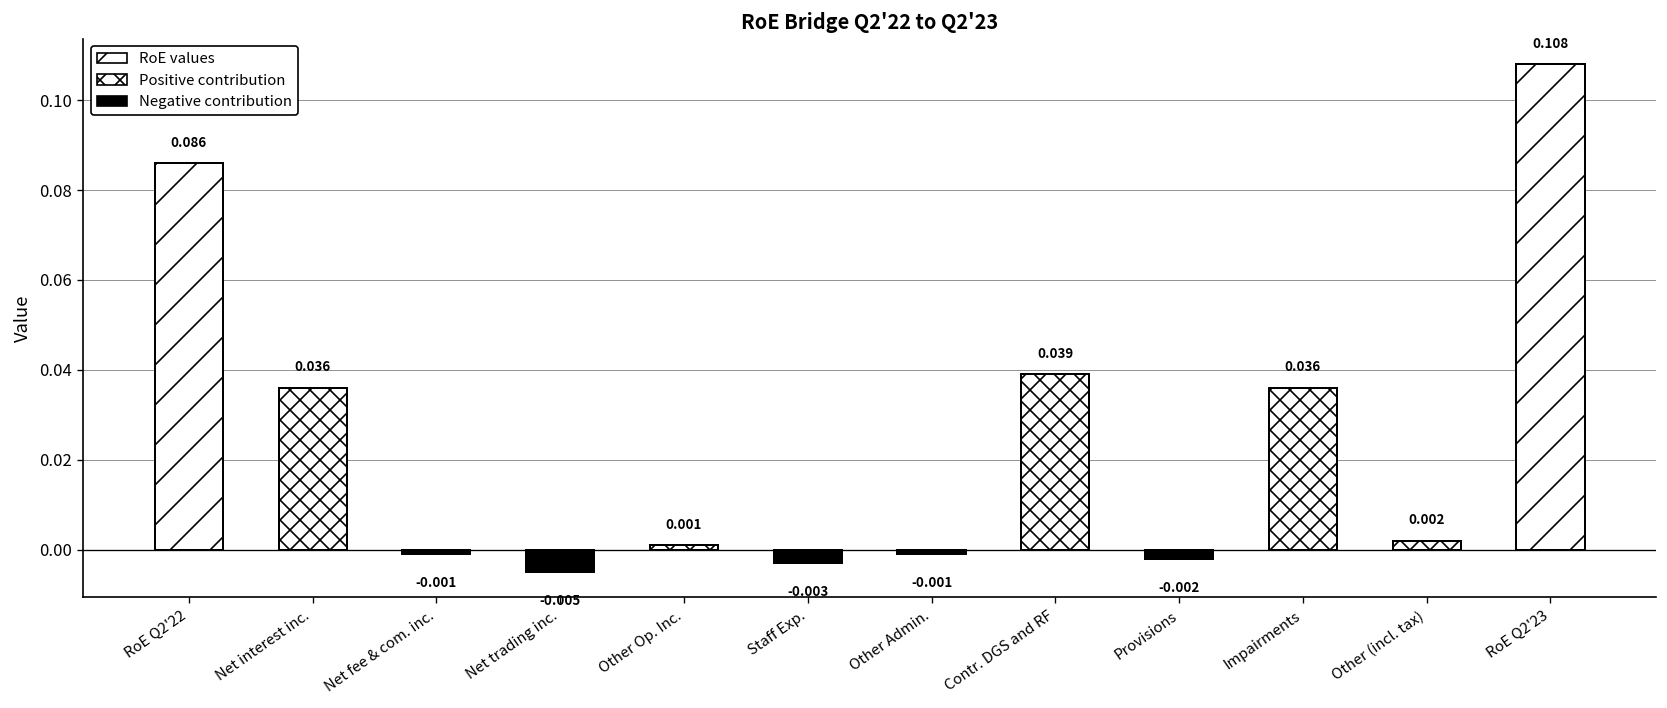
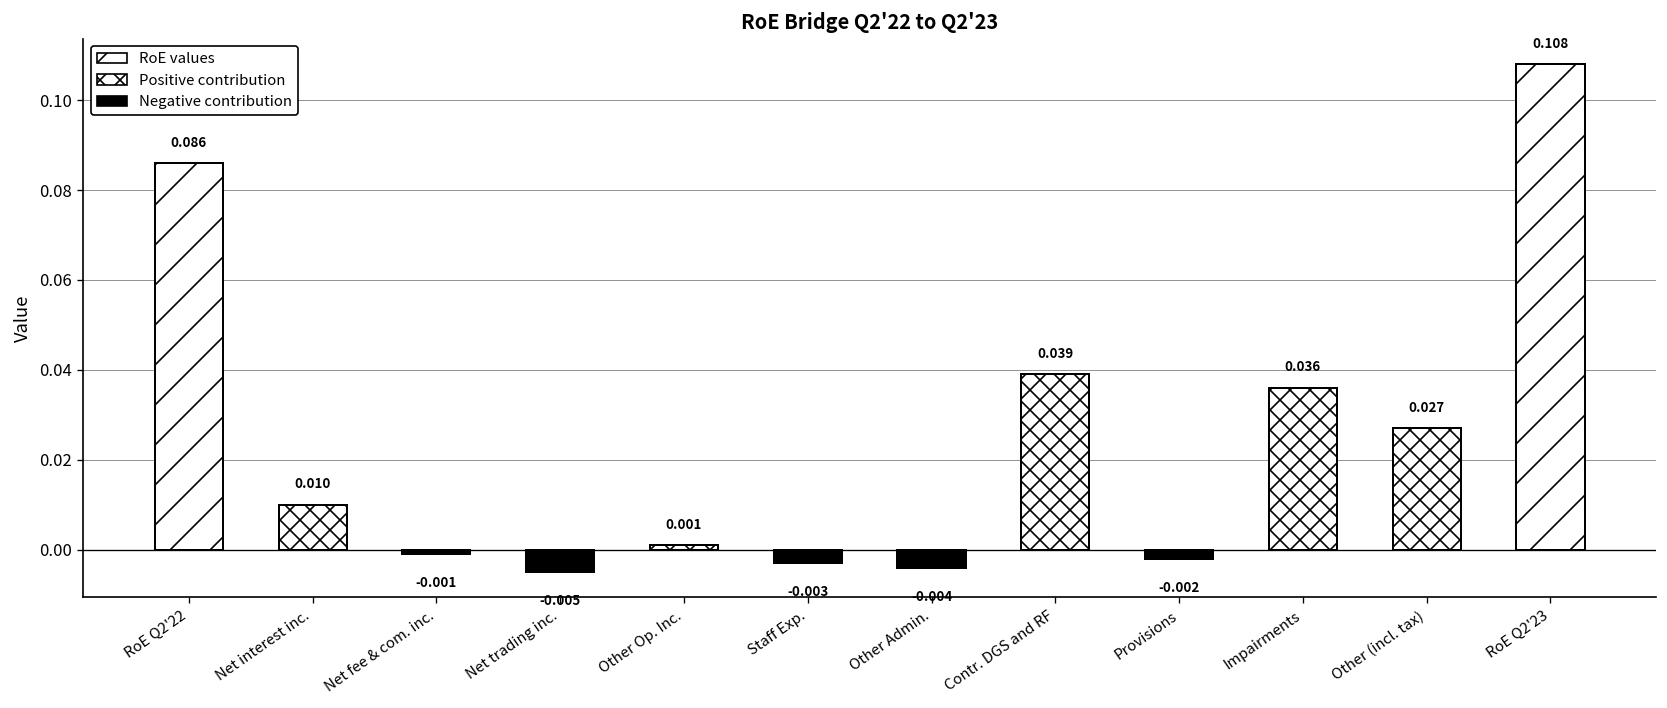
Net interest inc.: 0.036 -> 0.010
Other Admin.: -0.001 -> -0.004
Other (incl. tax): 0.002 -> 0.027
